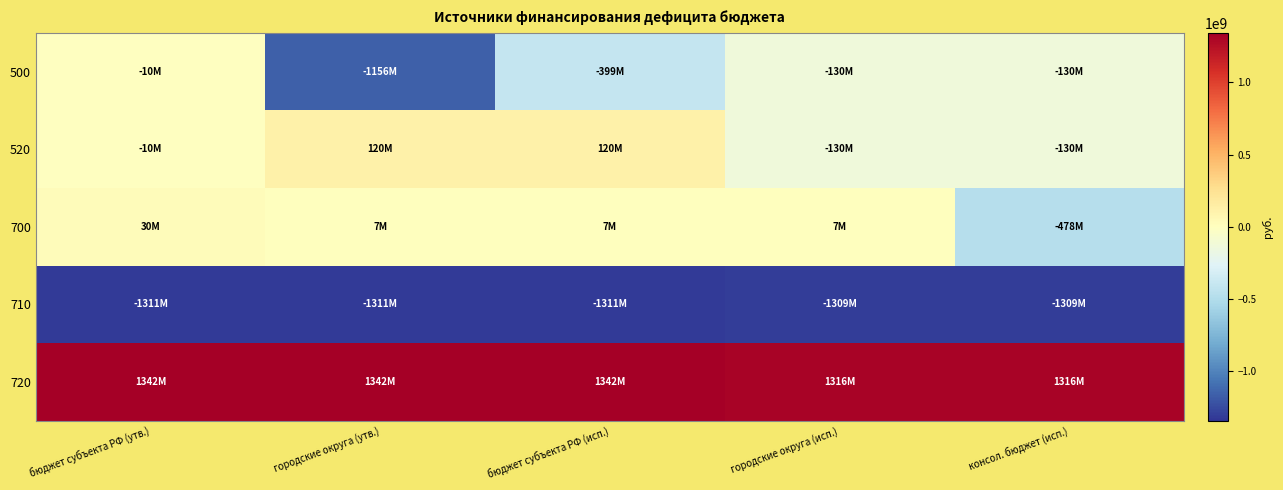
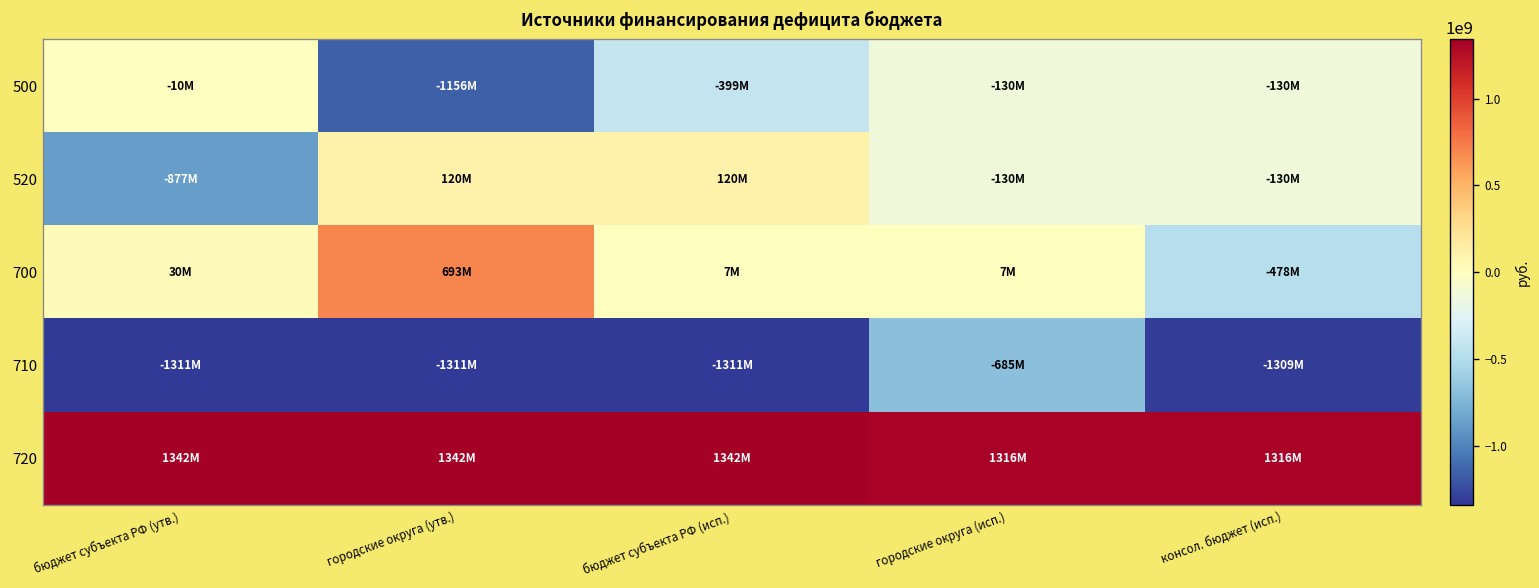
520, бюджет субъекта РФ (утв.): -10M -> -877M
700, городские округа (утв.): 7M -> 693M
710, городские округа (исп.): -1309M -> -685M
